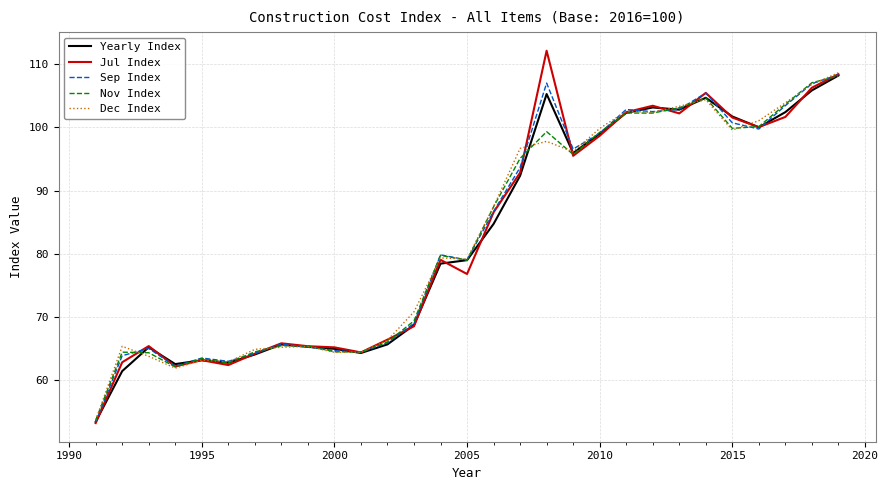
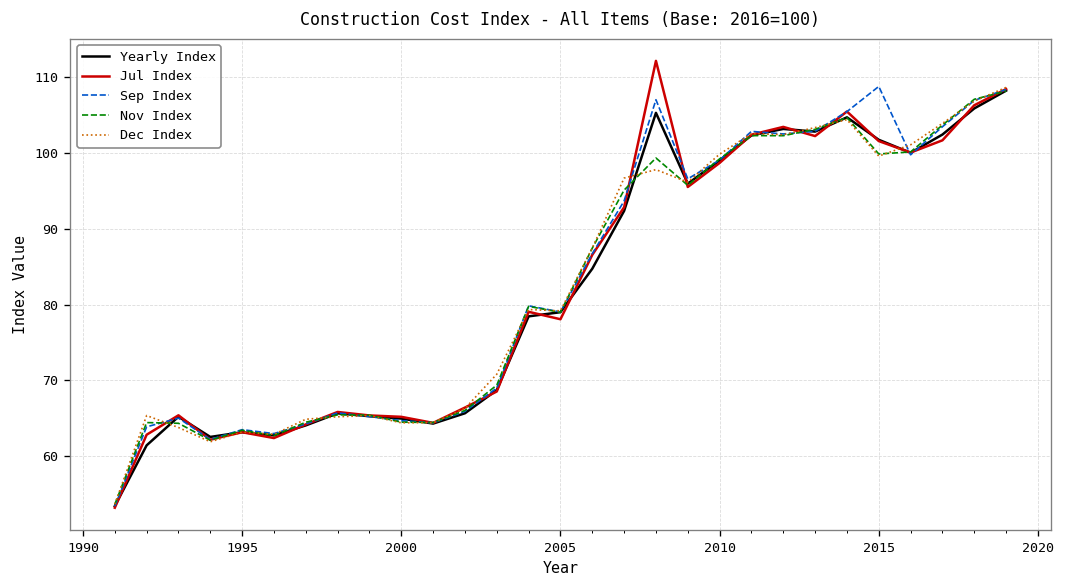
Jul Index, 2005: 77 -> 78
Sep Index, 2015: 101 -> 109
